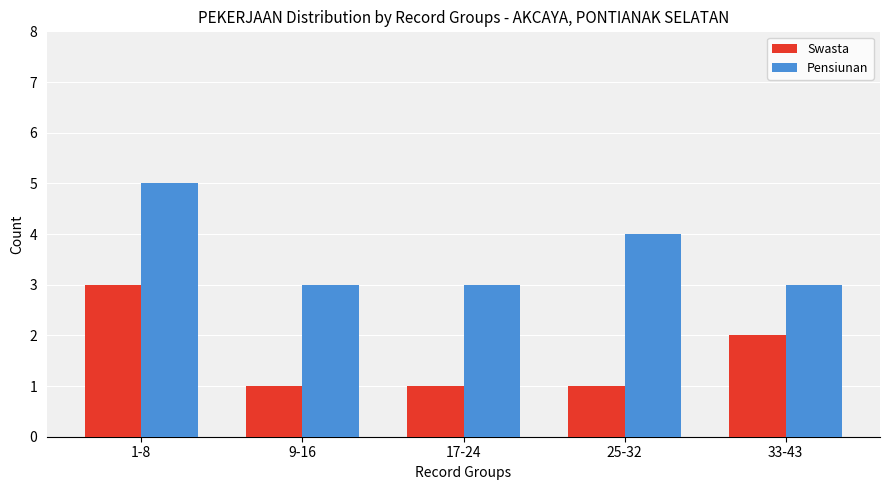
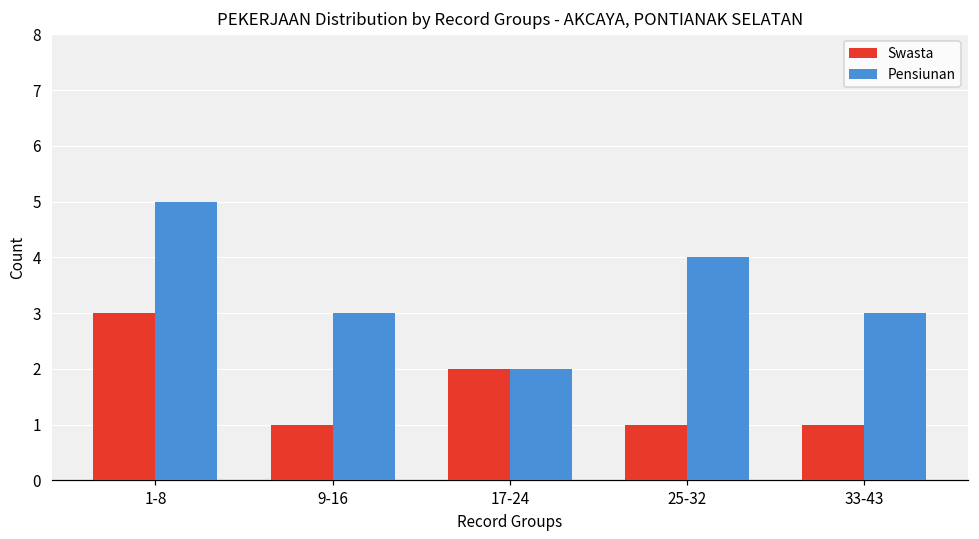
Swasta, 17-24: 1 -> 2
Pensiunan, 17-24: 3 -> 2
Swasta, 33-43: 2 -> 1
